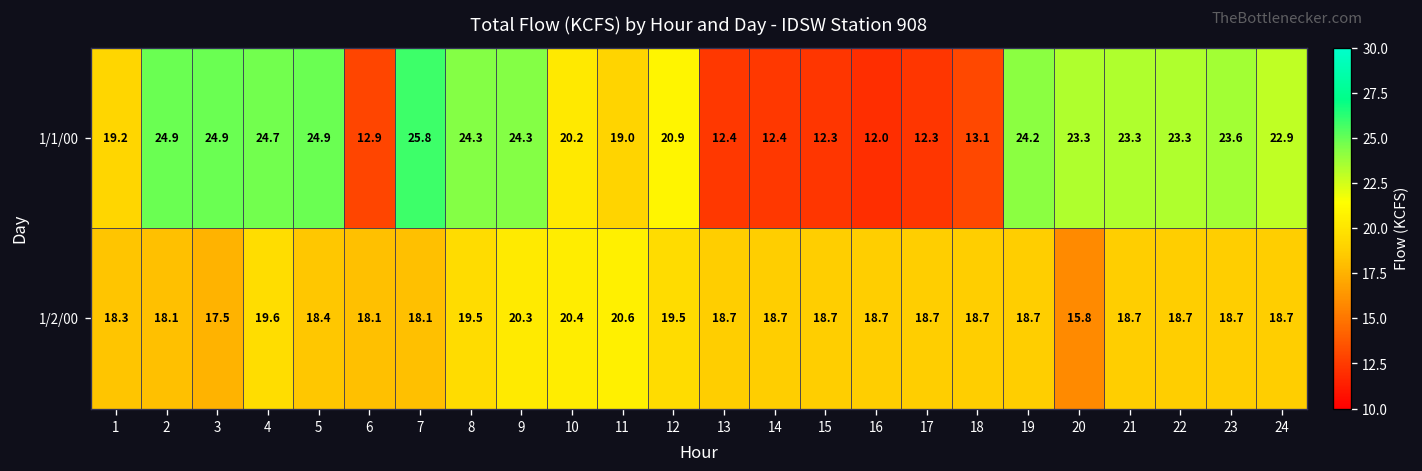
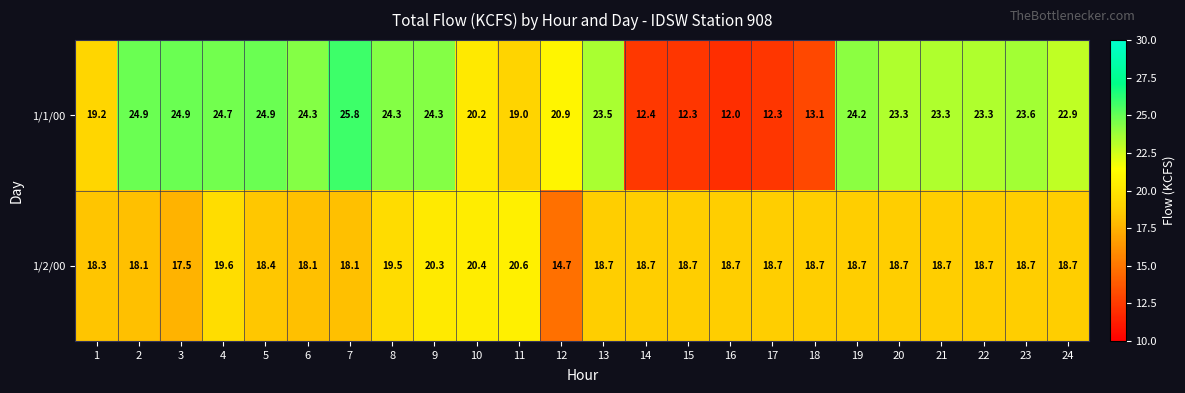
1/1/00, 6: 12.9 -> 24.3
1/1/00, 13: 12.4 -> 23.5
1/2/00, 12: 19.5 -> 14.7
1/2/00, 20: 15.8 -> 18.7
